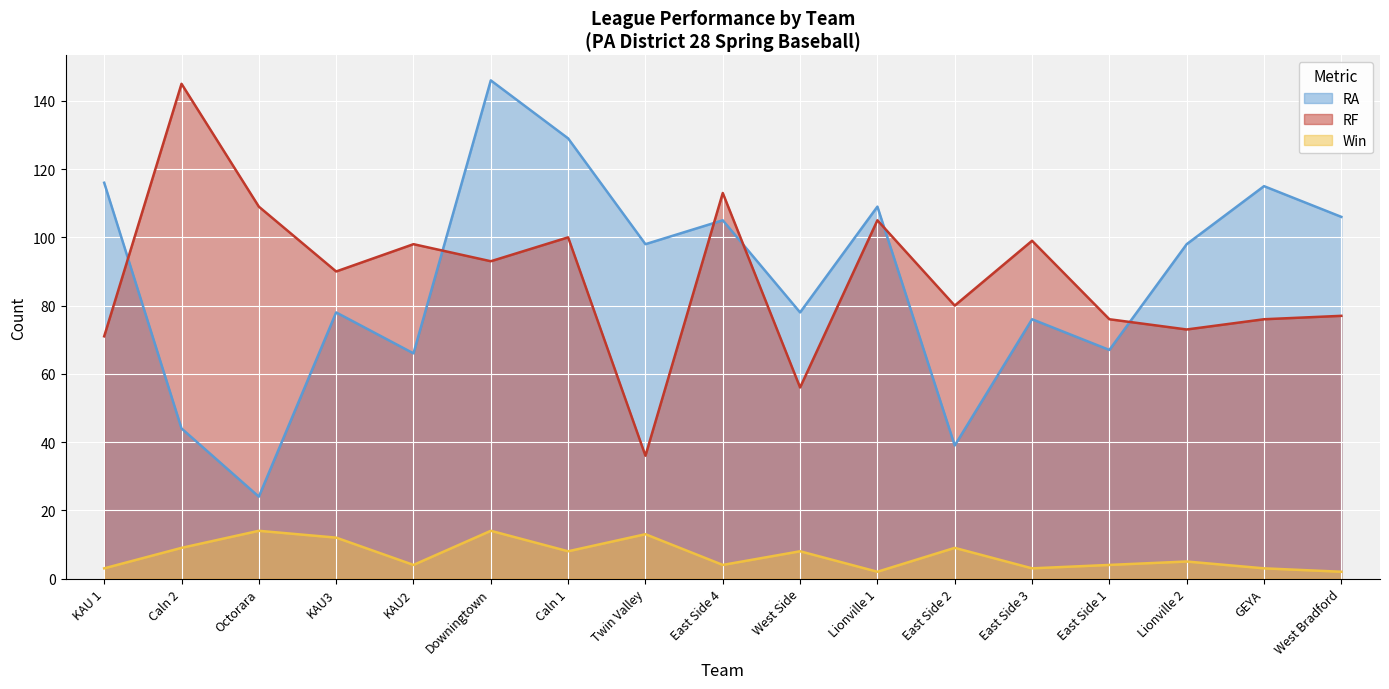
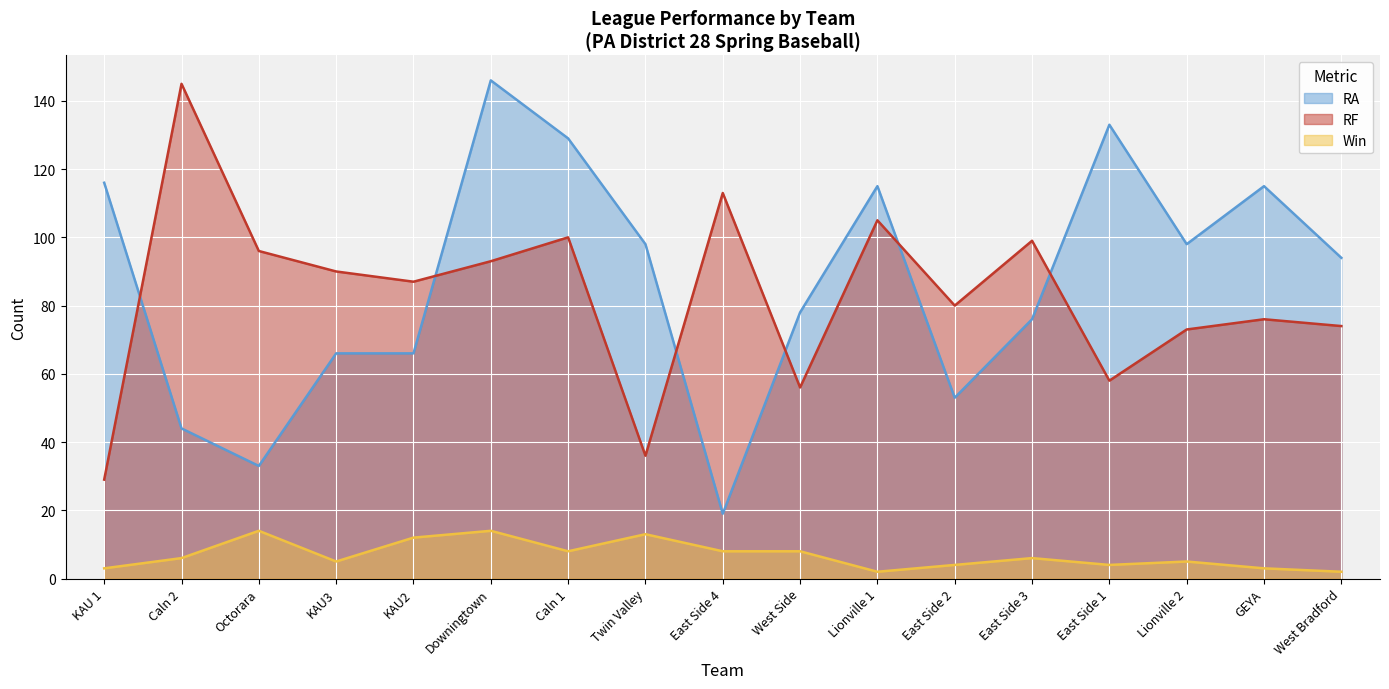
RF, KAU 1: 71 -> 29
Win, Caln 2: 9 -> 6
RA, Octorara: 24 -> 33
RF, Octorara: 109 -> 96
RA, KAU3: 78 -> 66
Win, KAU3: 12 -> 5
RF, KAU2: 98 -> 87
Win, KAU2: 4 -> 12
RA, East Side 4: 105 -> 19
Win, East Side 4: 4 -> 8
RA, Lionville 1: 109 -> 115
RA, East Side 2: 39 -> 53
Win, East Side 2: 9 -> 4
Win, East Side 3: 3 -> 6
RA, East Side 1: 67 -> 133
RF, East Side 1: 76 -> 58
RA, West Bradford: 106 -> 94
RF, West Bradford: 77 -> 74
